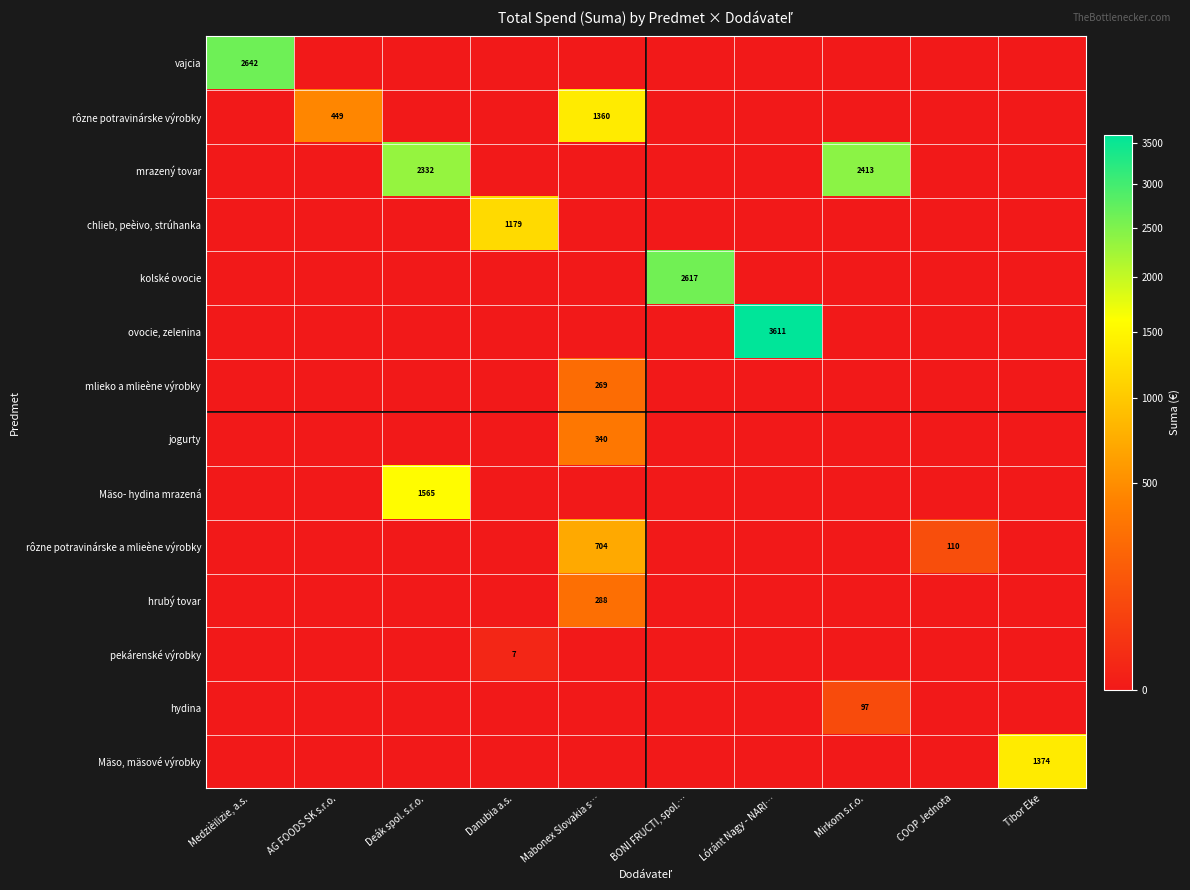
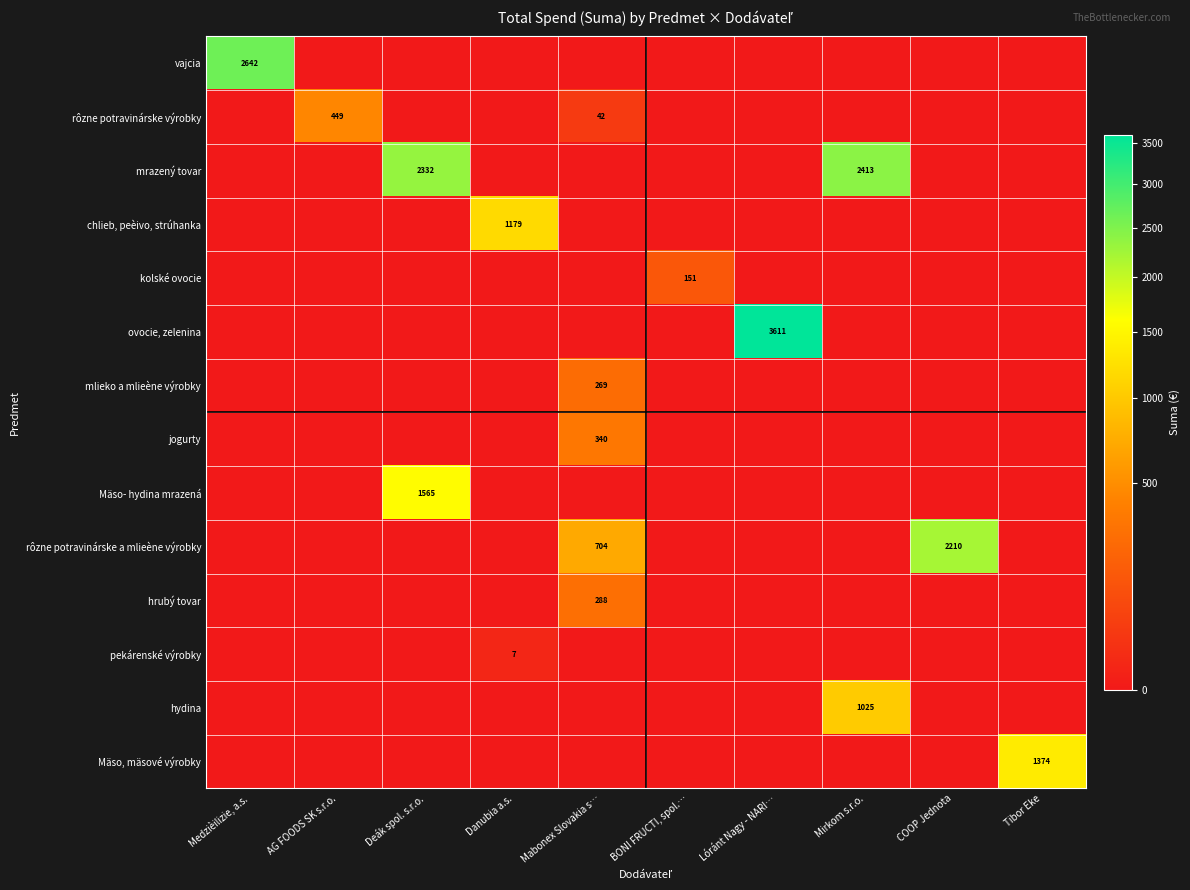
rôzne potravinárske výrobky, Mabonex Slovakia s…: 1360 -> 42
kolské ovocie, BONI FRUCTI, spol.…: 2617 -> 151
rôzne potravinárske a mlieène výrobky, COOP Jednota: 110 -> 2210
hydina, Mirkom s.r.o.: 97 -> 1025
